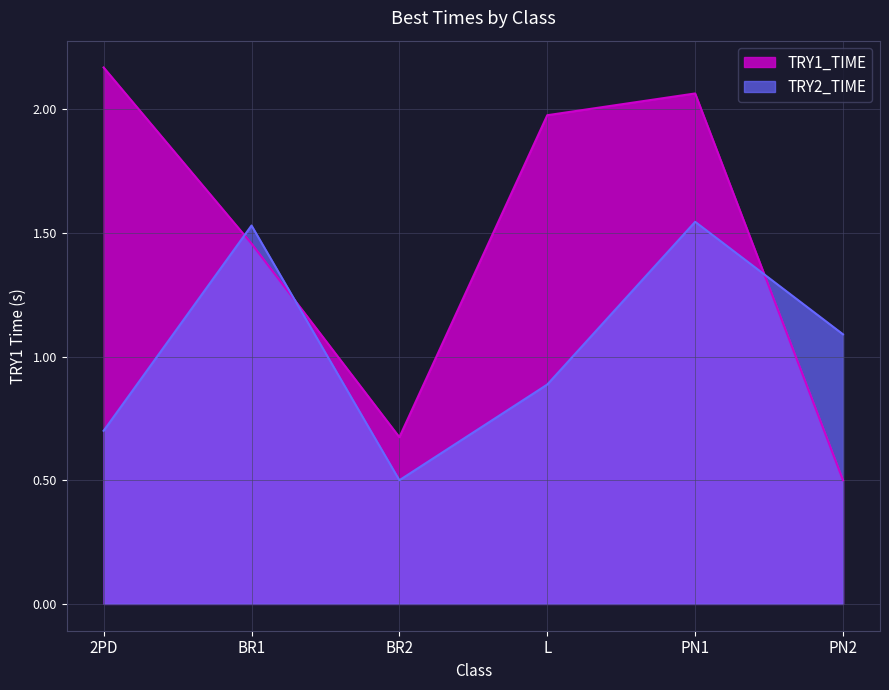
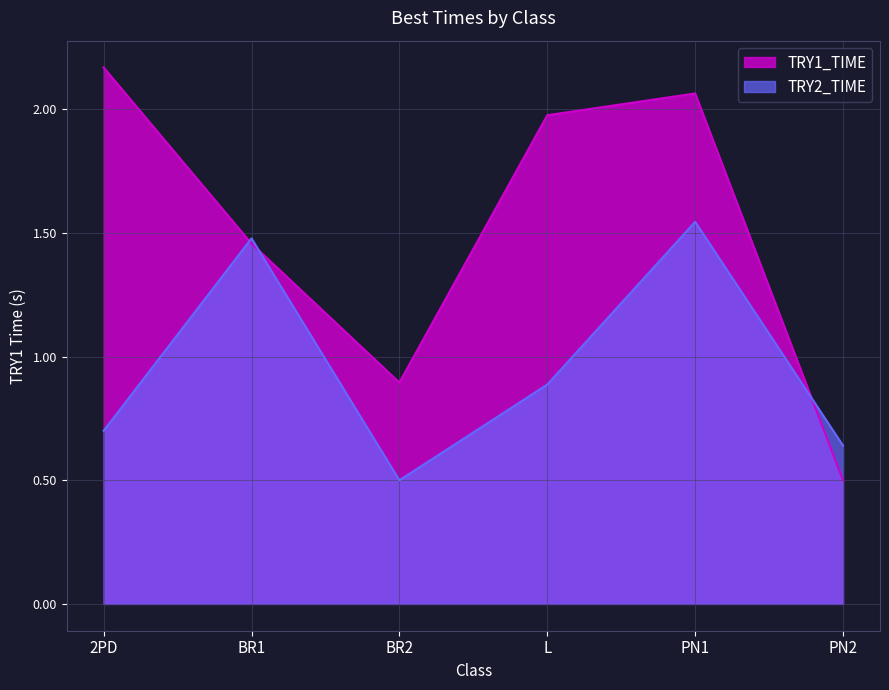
TRY2_TIME, BR1: 1.53 -> 1.48
TRY1_TIME, BR2: 0.67 -> 0.89
TRY2_TIME, PN2: 1.09 -> 0.64
